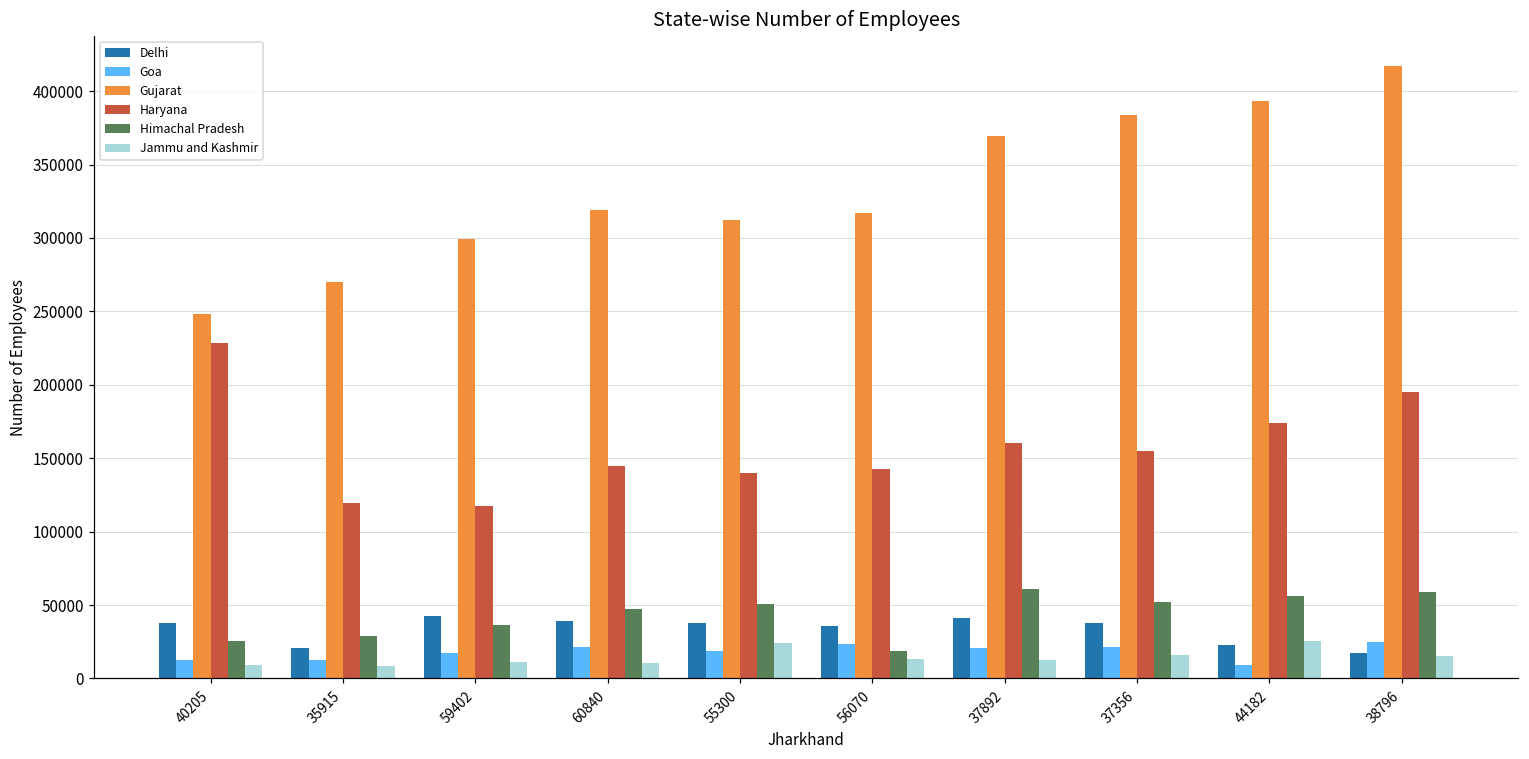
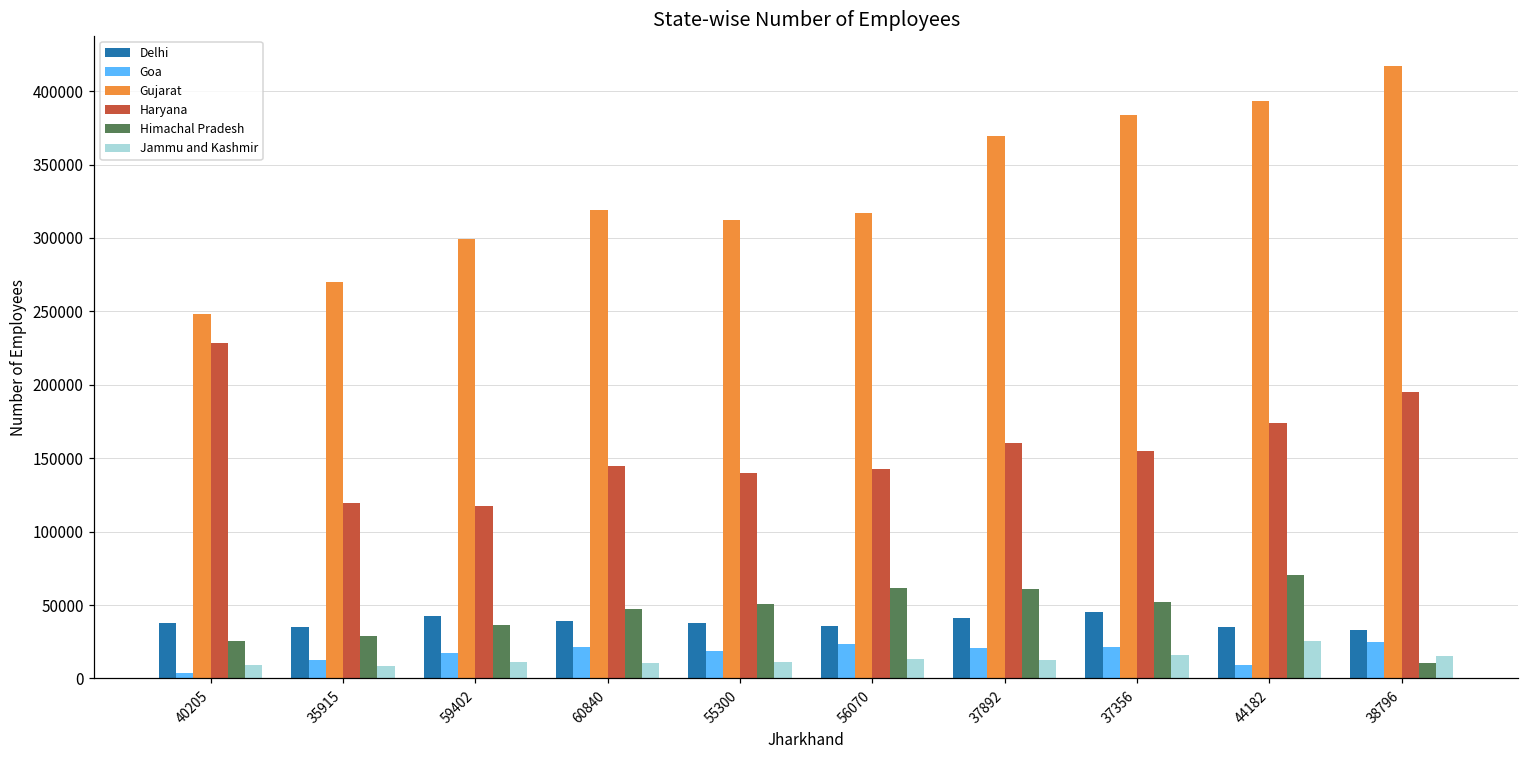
Goa, 40205: 13000 -> 4000
Delhi, 35915: 21000 -> 35000
Jammu and Kashmir, 55300: 24000 -> 11000
Himachal Pradesh, 56070: 19000 -> 62000
Delhi, 37356: 38000 -> 45000
Delhi, 44182: 23000 -> 35000
Himachal Pradesh, 44182: 56000 -> 71000
Delhi, 38796: 17000 -> 33000
Himachal Pradesh, 38796: 59000 -> 11000
